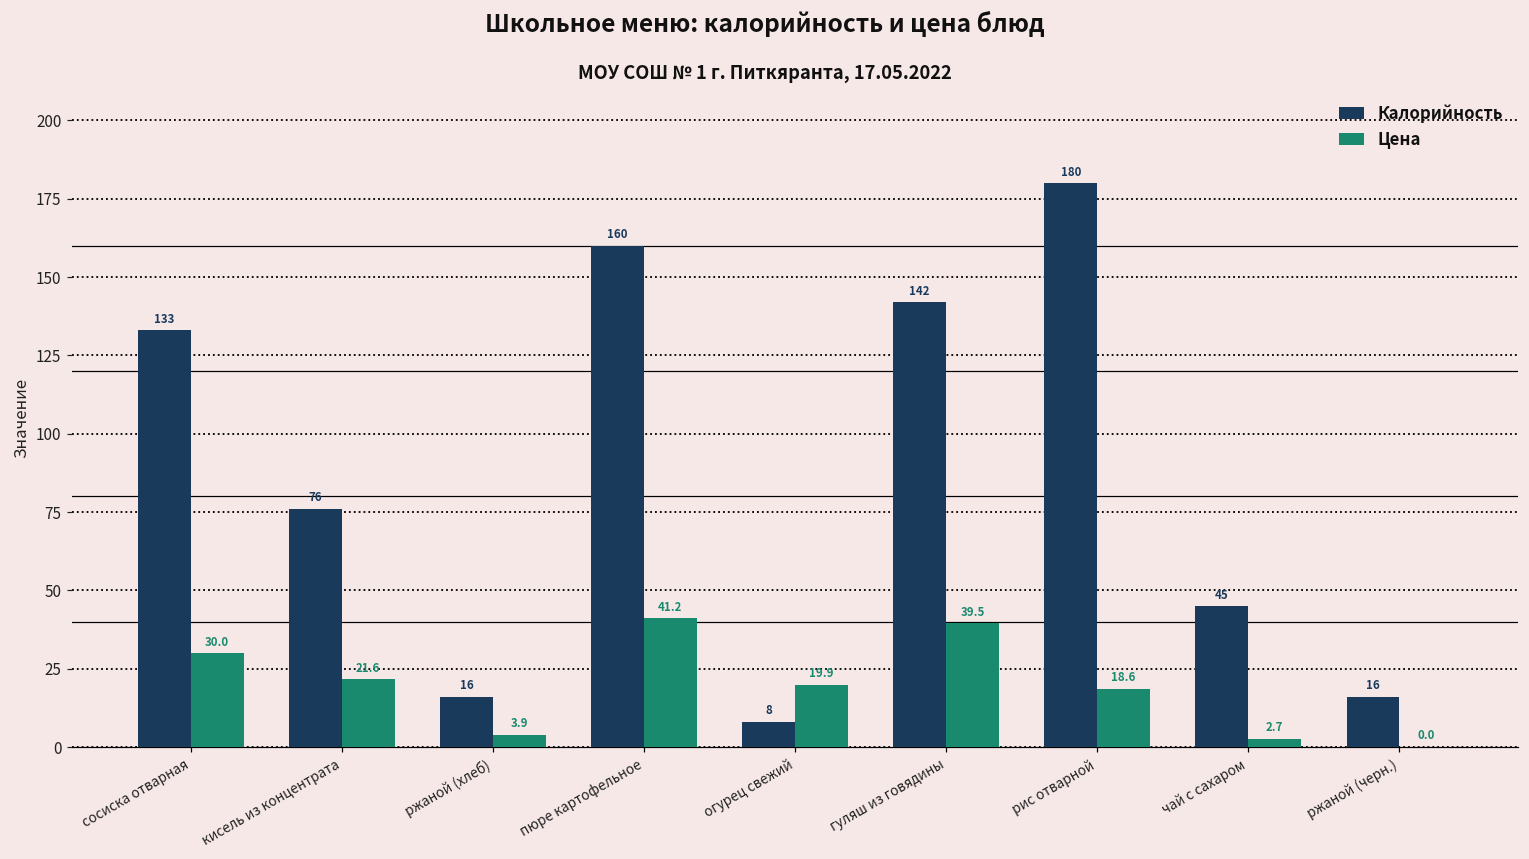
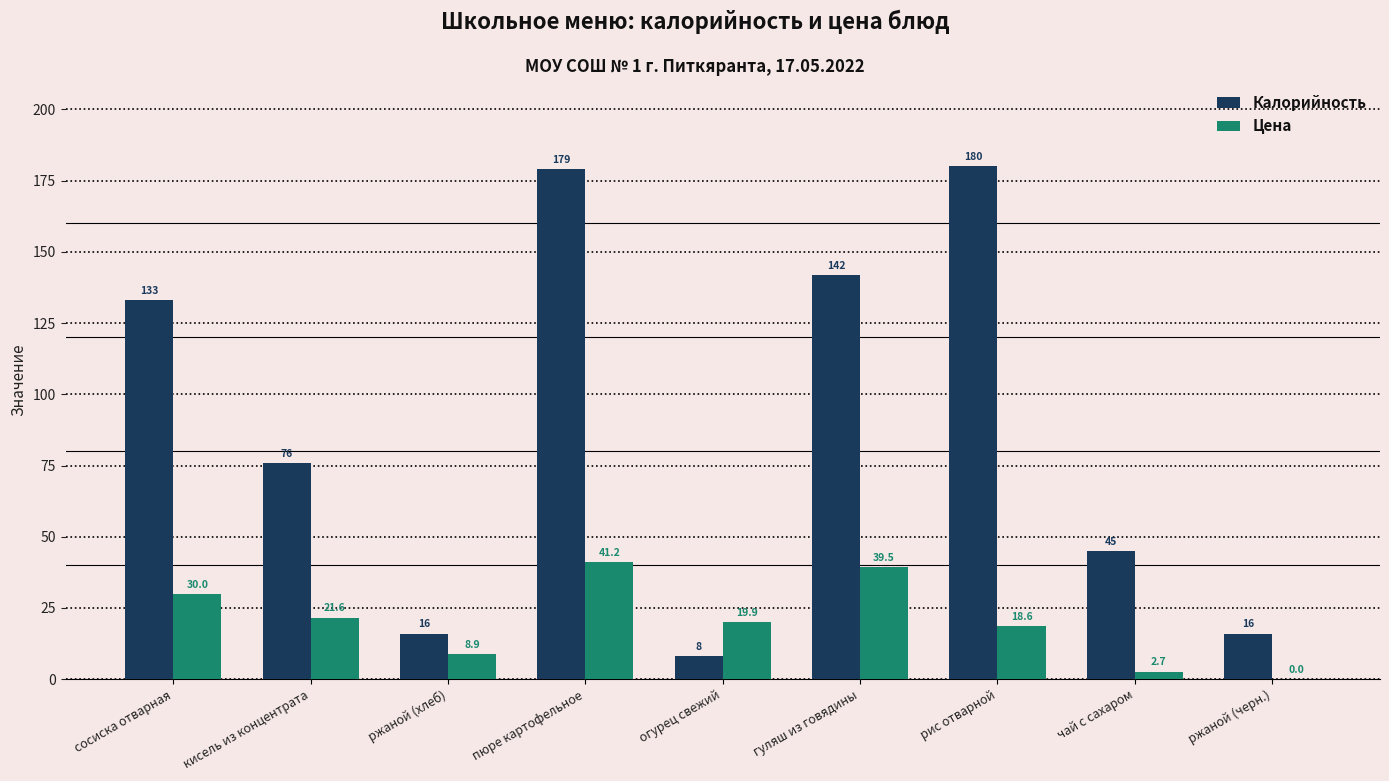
Цена, ржаной (хлеб): 3.9 -> 8.9
Калорийность, пюре картофельное: 160 -> 179
